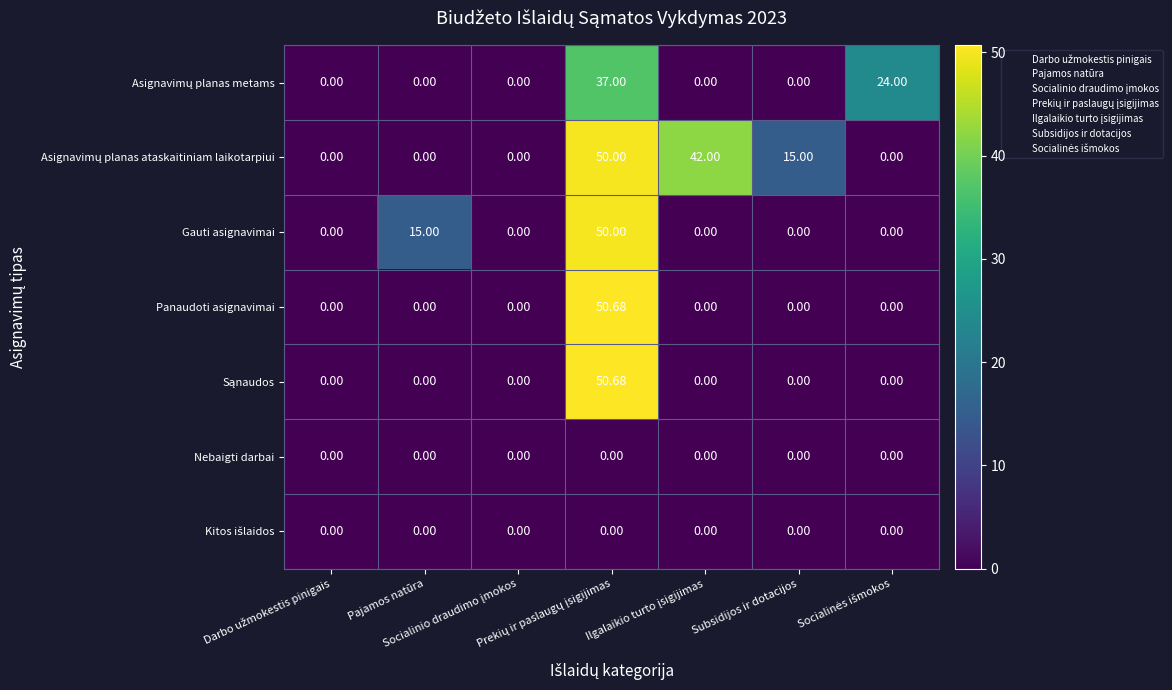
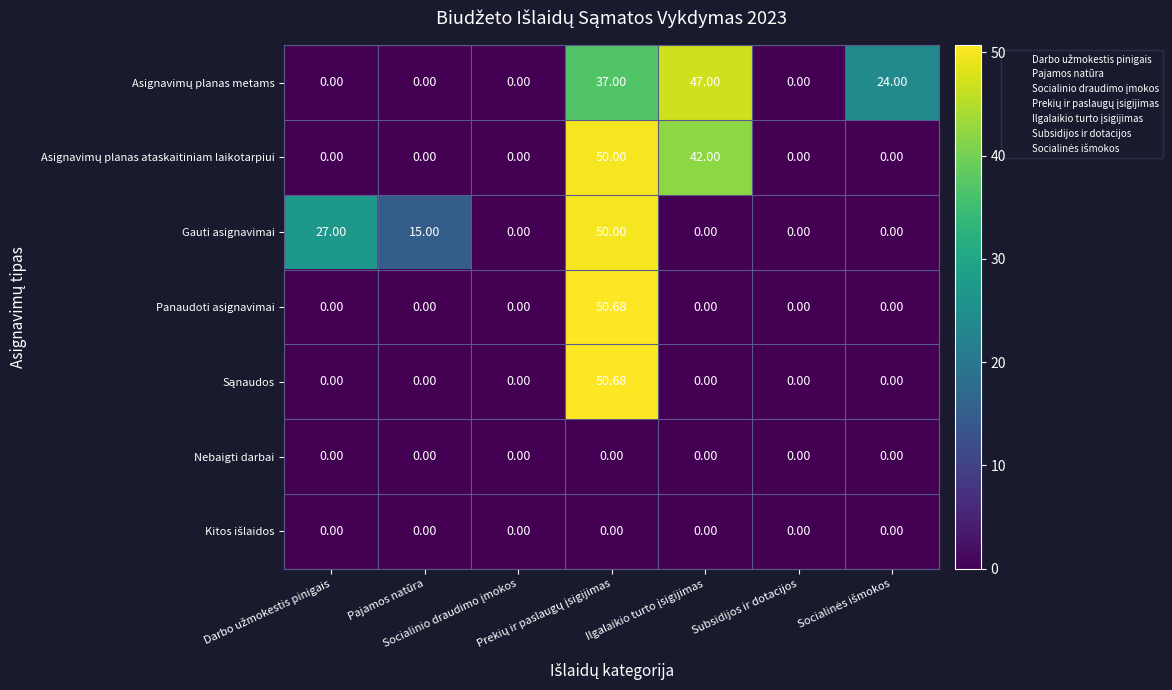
Asignavimų planas metams, Ilgalaikio turto įsigijimas: 0.00 -> 47.00
Asignavimų planas ataskaitiniam laikotarpiui, Subsidijos ir dotacijos: 15.00 -> 0.00
Gauti asignavimai, Darbo užmokestis pinigais: 0.00 -> 27.00
